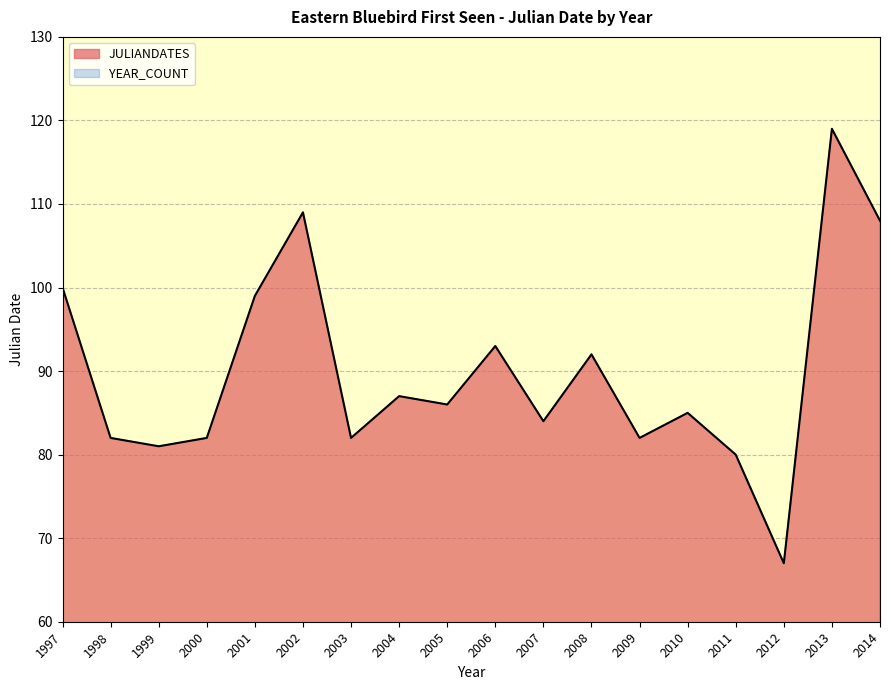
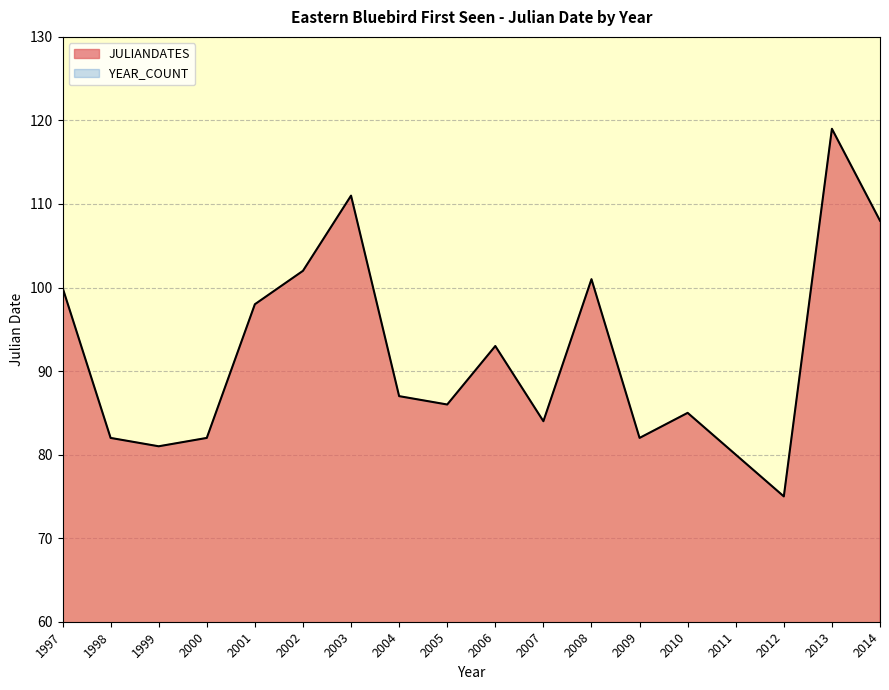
JULIANDATES, 2001: 99 -> 98
JULIANDATES, 2002: 109 -> 102
JULIANDATES, 2003: 82 -> 111
JULIANDATES, 2008: 92 -> 101
JULIANDATES, 2012: 67 -> 75
